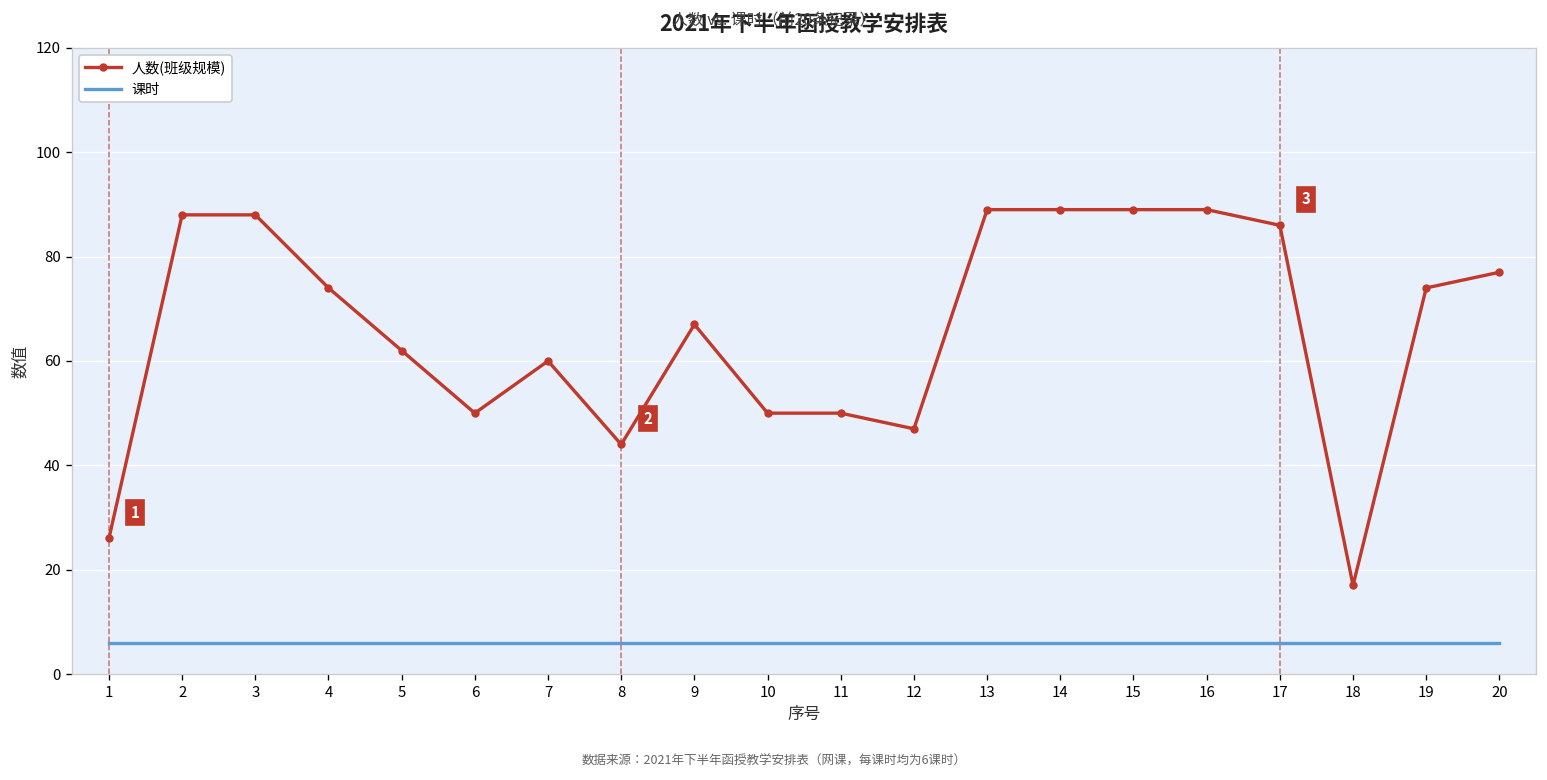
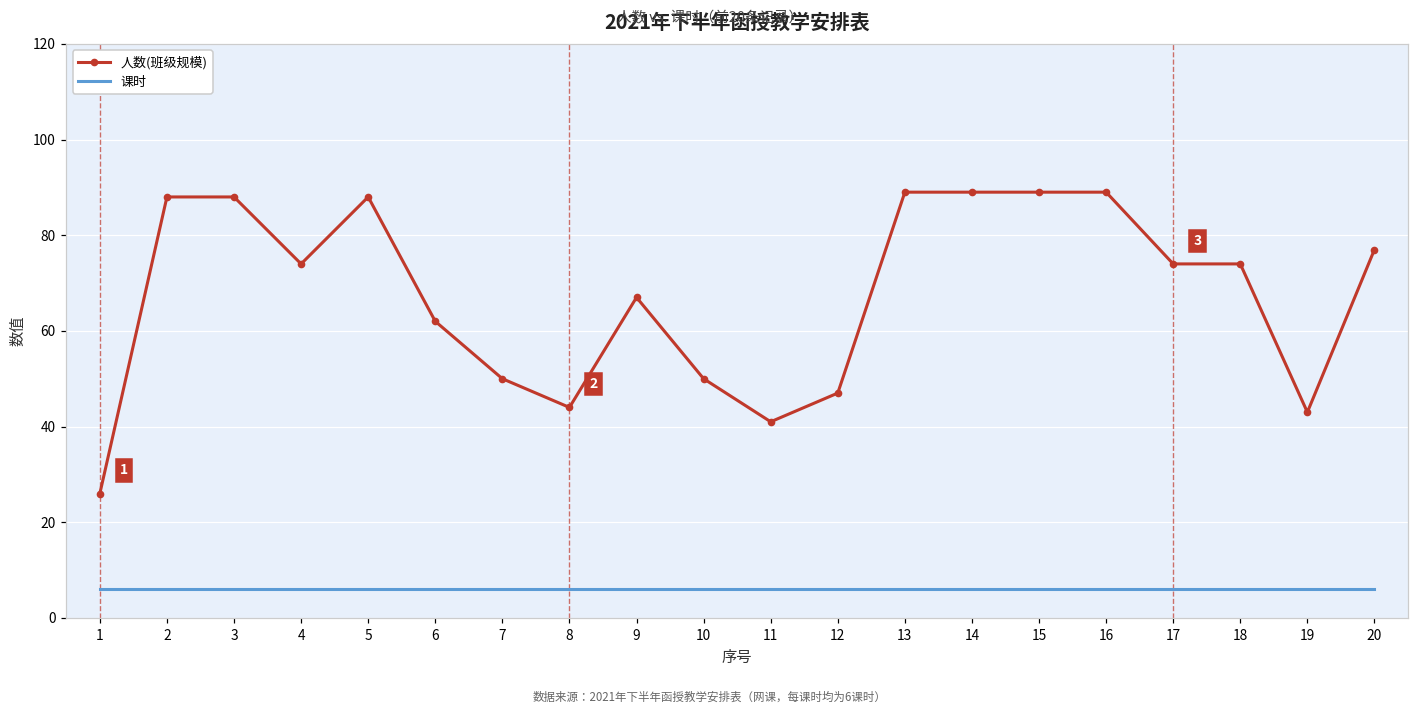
人数(班级规模), 5: 62 -> 88
人数(班级规模), 6: 50 -> 62
人数(班级规模), 7: 60 -> 50
人数(班级规模), 11: 50 -> 41
人数(班级规模), 17: 86 -> 74
人数(班级规模), 18: 17 -> 74
人数(班级规模), 19: 74 -> 43
